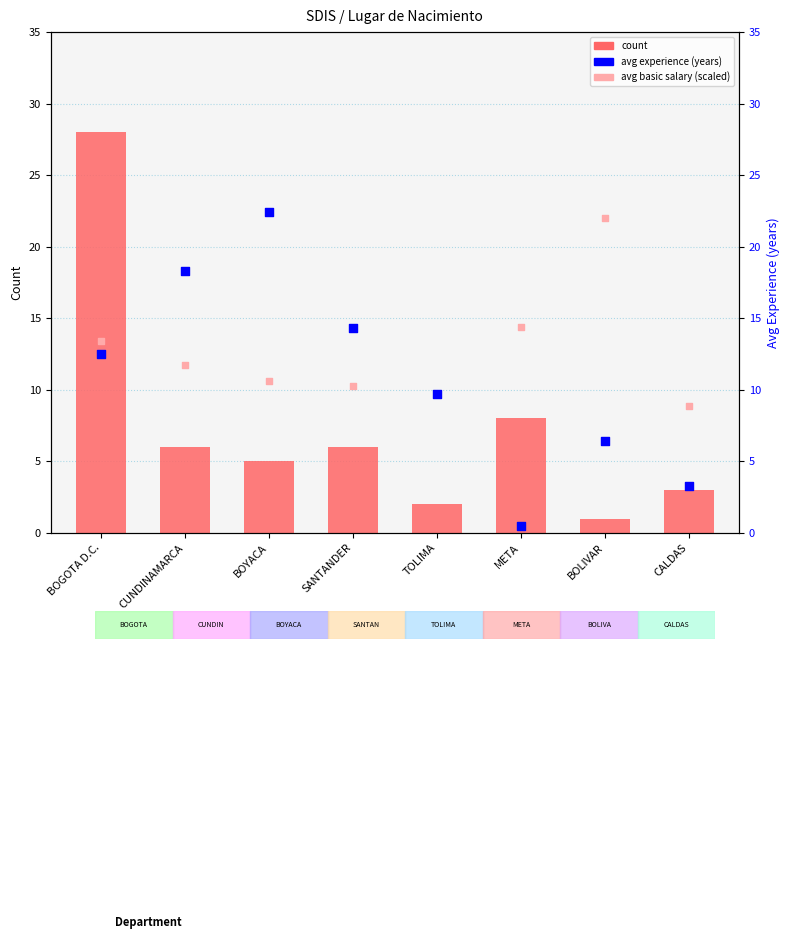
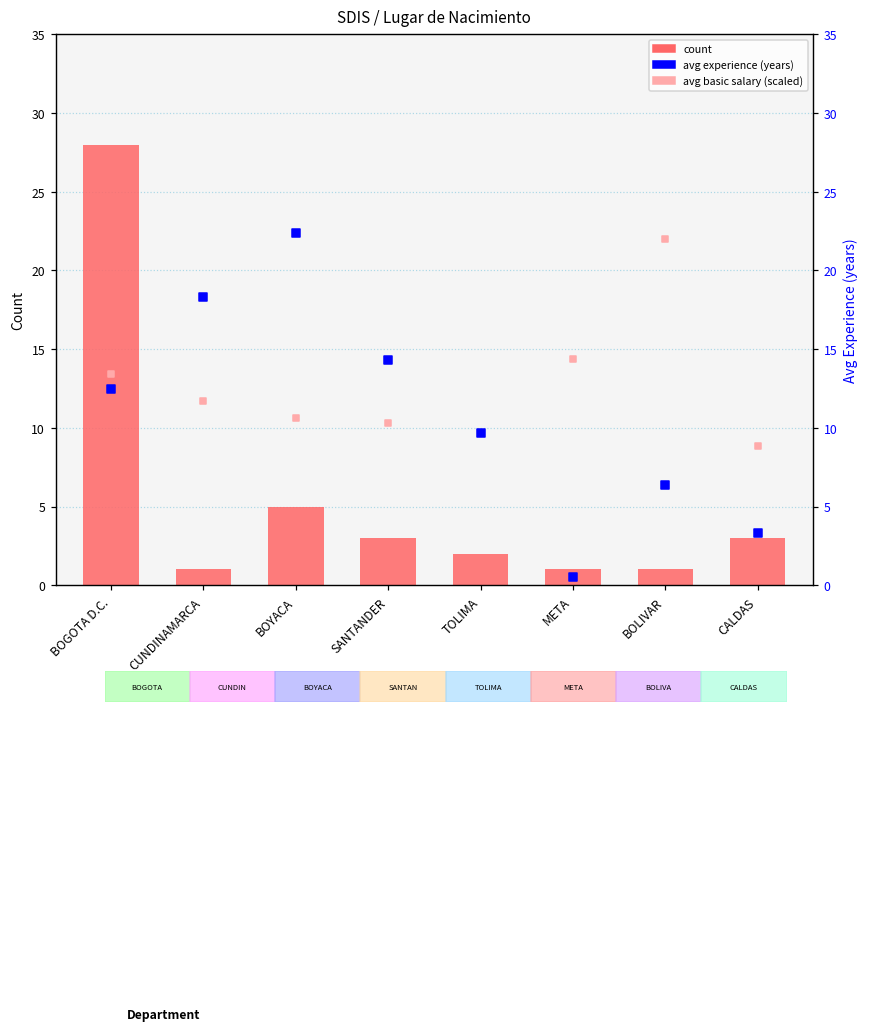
count, CUNDINAMARCA: 6 -> 1
count, SANTANDER: 6 -> 3
count, META: 8 -> 1
